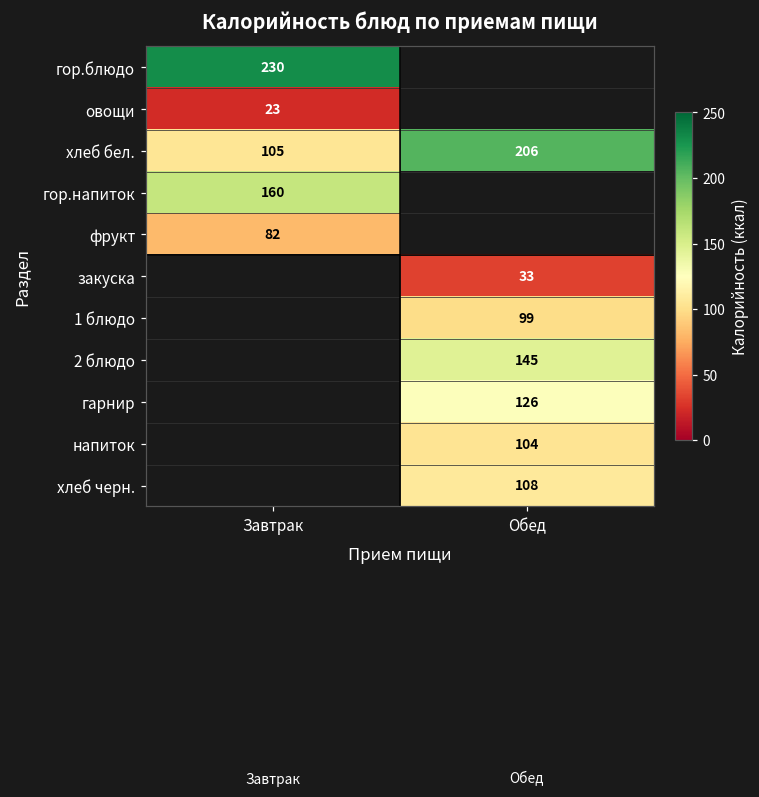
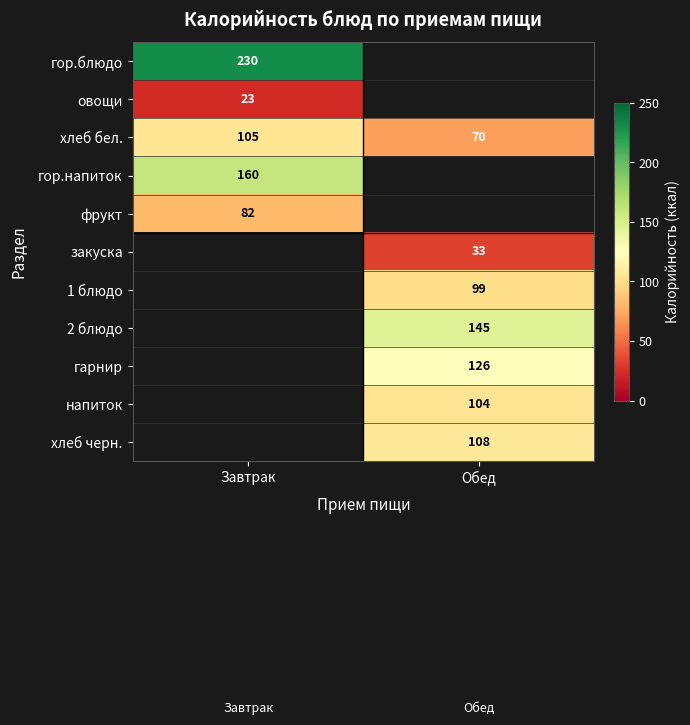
хлеб бел., Обед: 206 -> 70
